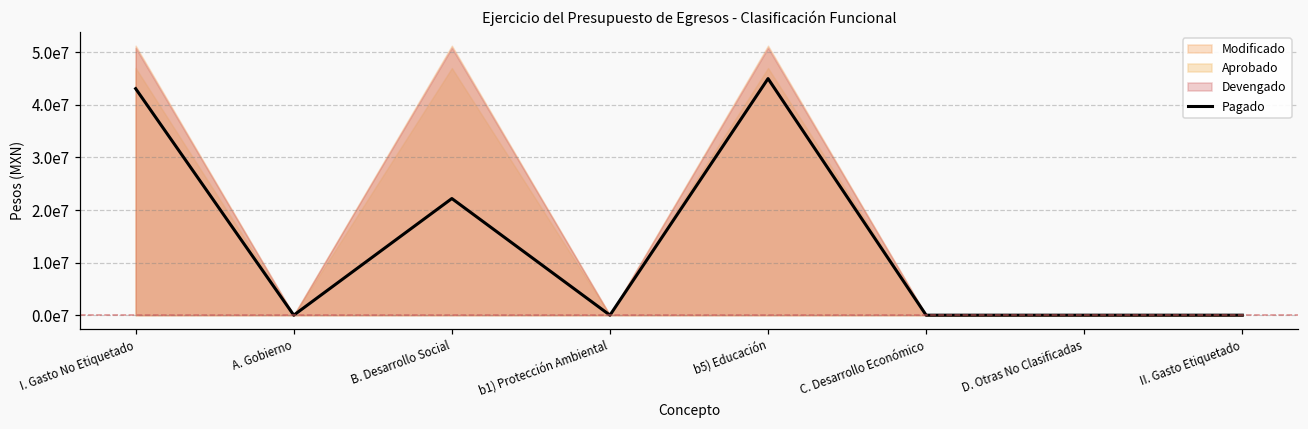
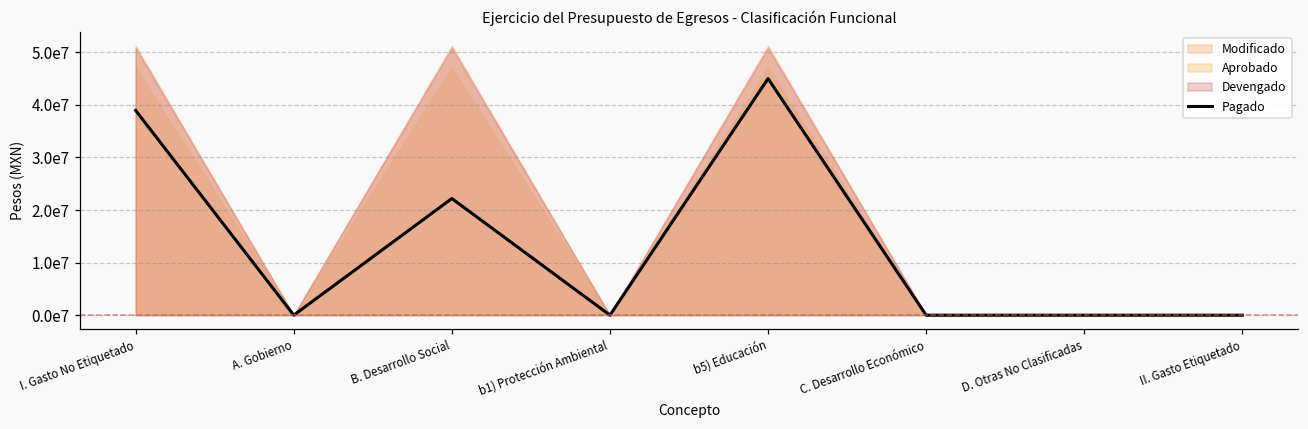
Pagado, I. Gasto No Etiquetado: 43000000 -> 39000000
